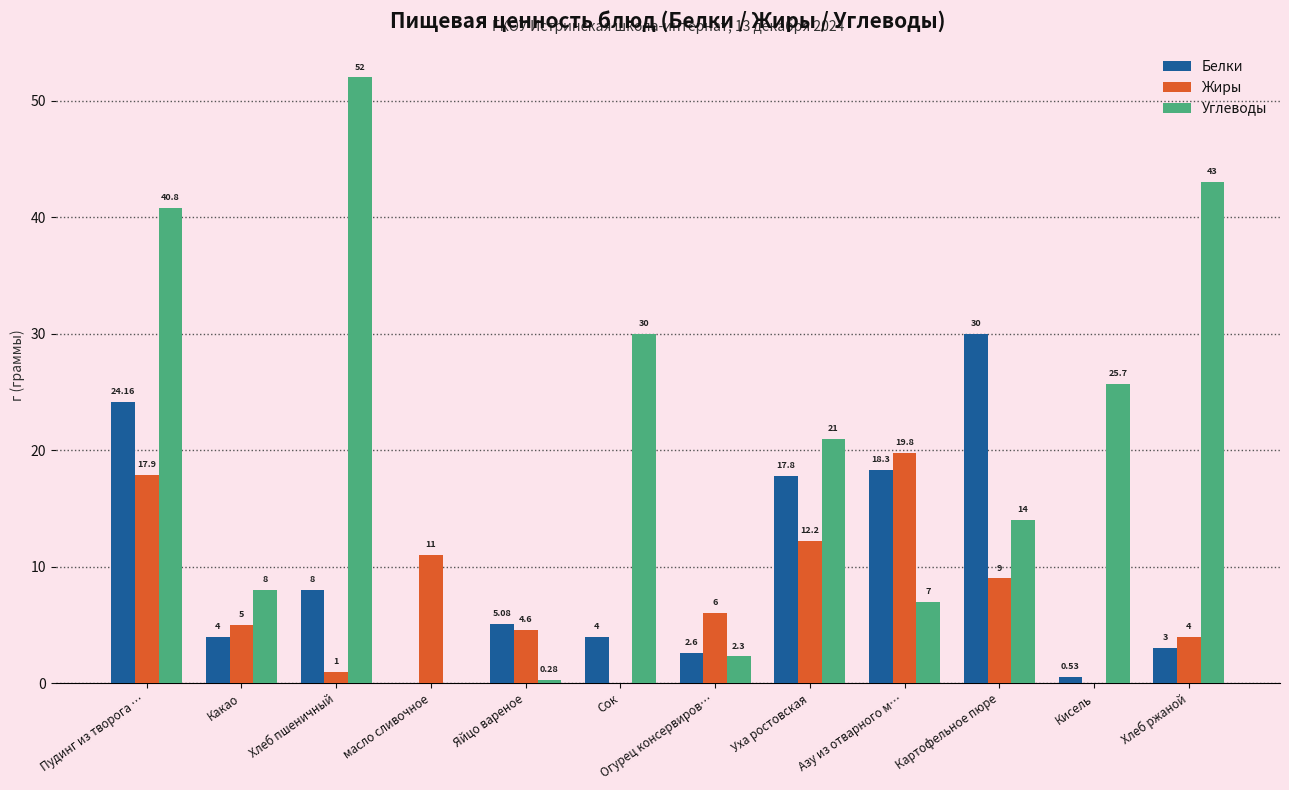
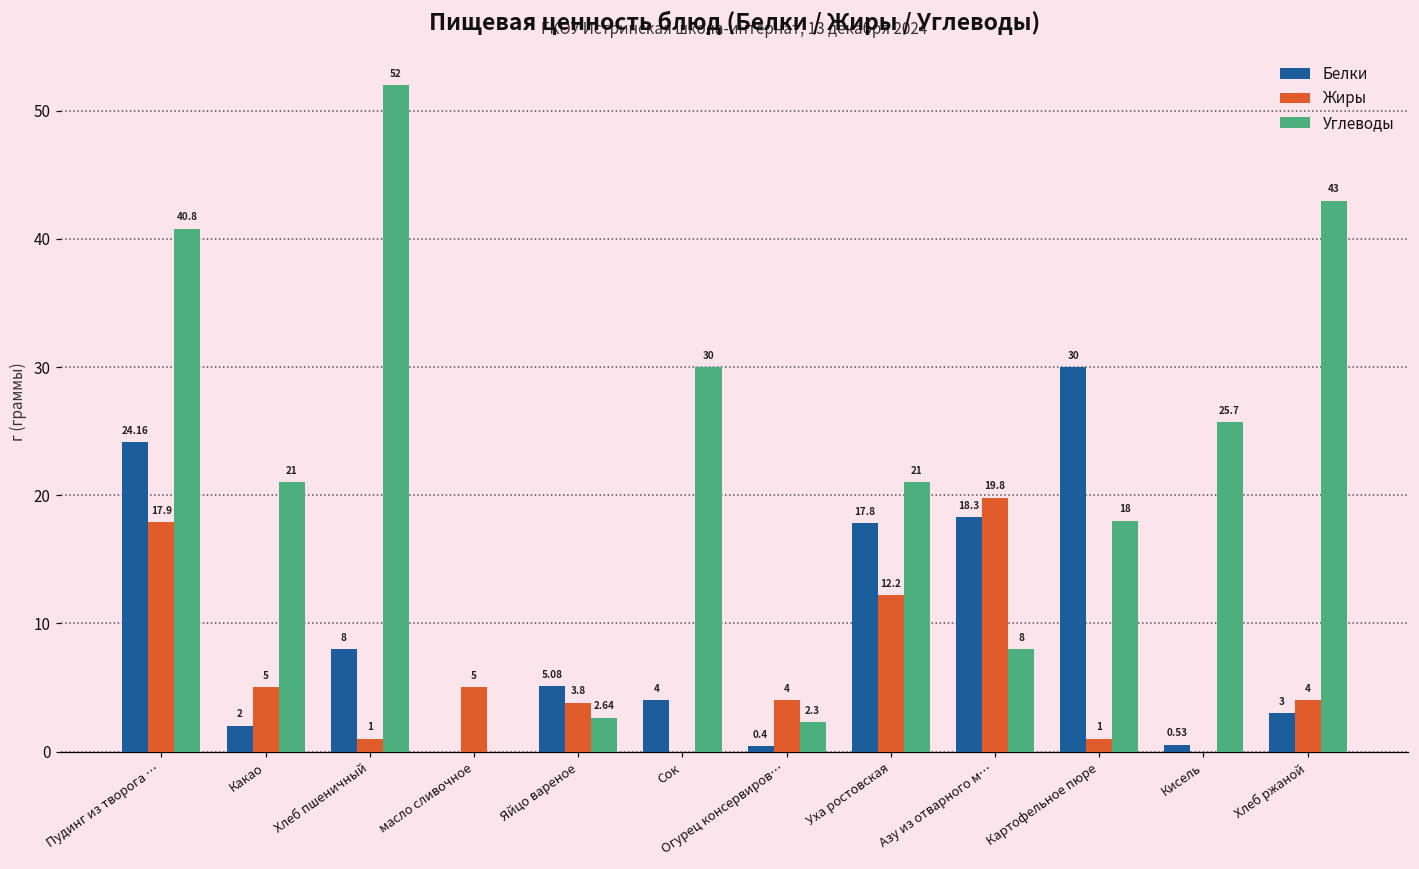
Белки, Какао: 4 -> 2
Углеводы, Какао: 8 -> 21
Жиры, масло сливочное: 11 -> 5
Жиры, Яйцо вареное: 4.6 -> 3.8
Углеводы, Яйцо вареное: 0.28 -> 2.64
Белки, Огурец консервиров…: 2.6 -> 0.4
Жиры, Огурец консервиров…: 6 -> 4
Углеводы, Азу из отварного м…: 7 -> 8
Жиры, Картофельное пюре: 9 -> 1
Углеводы, Картофельное пюре: 14 -> 18
